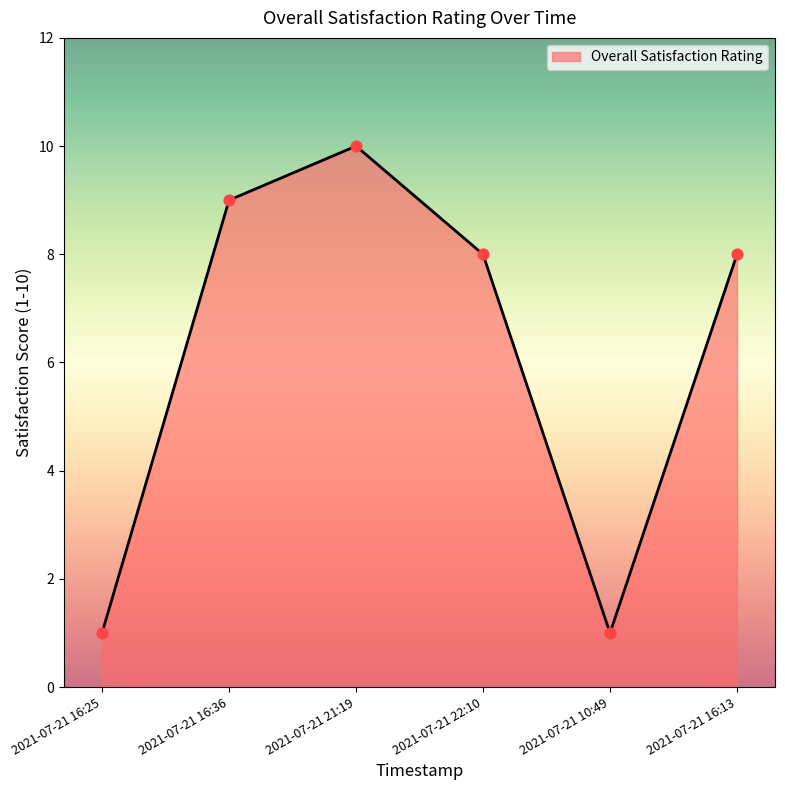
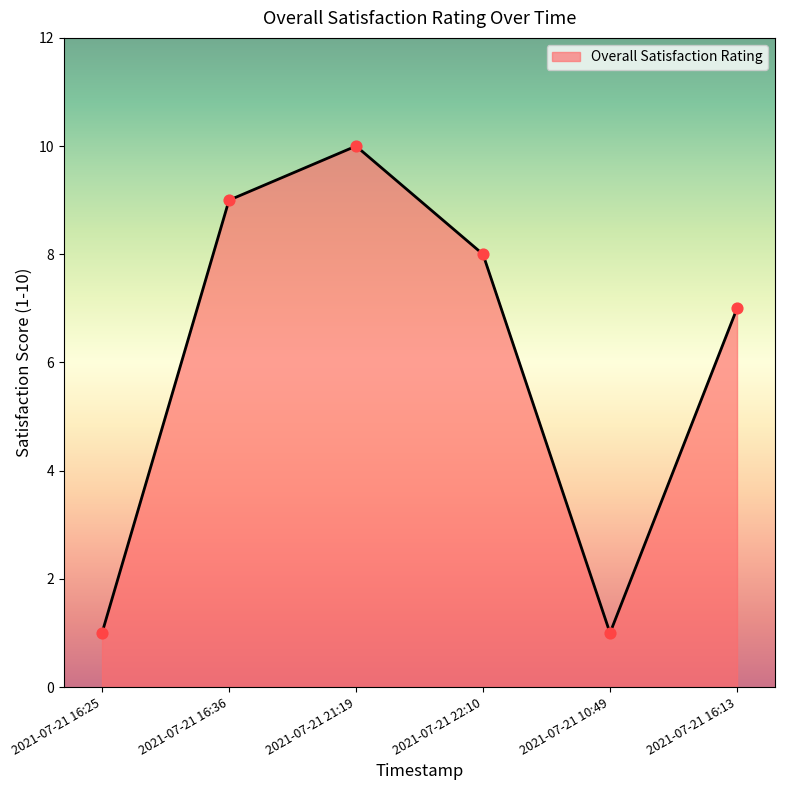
2021-07-21 16:13: 8 -> 7
